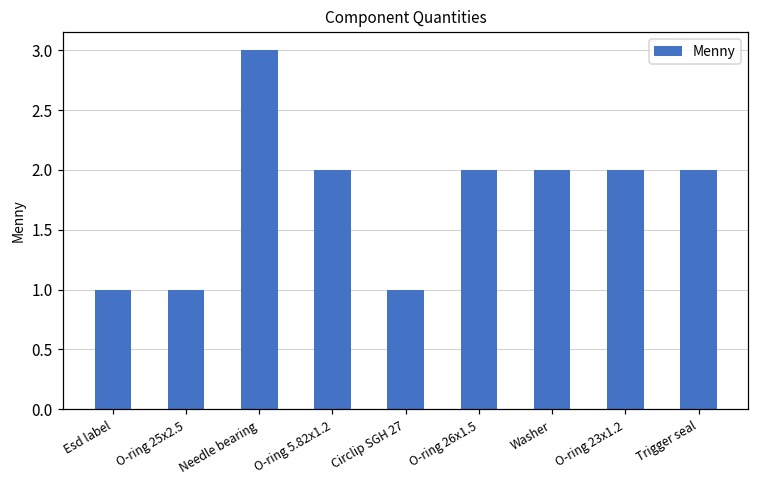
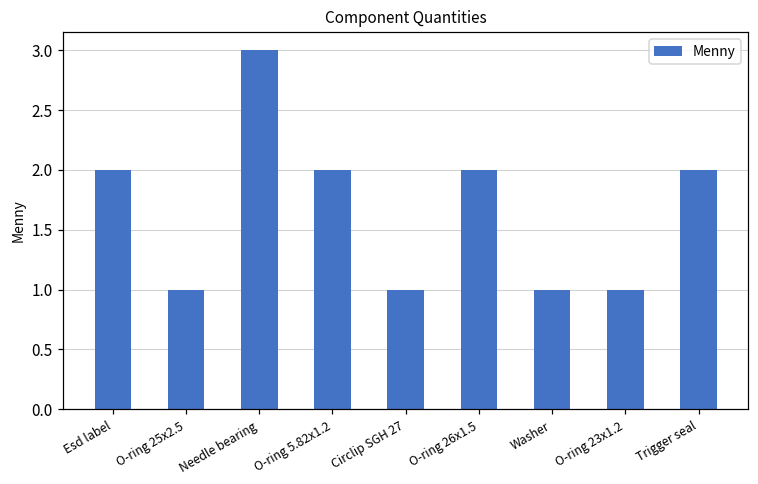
Esd label: 1 -> 2
Washer: 2 -> 1
O-ring 23x1.2: 2 -> 1
